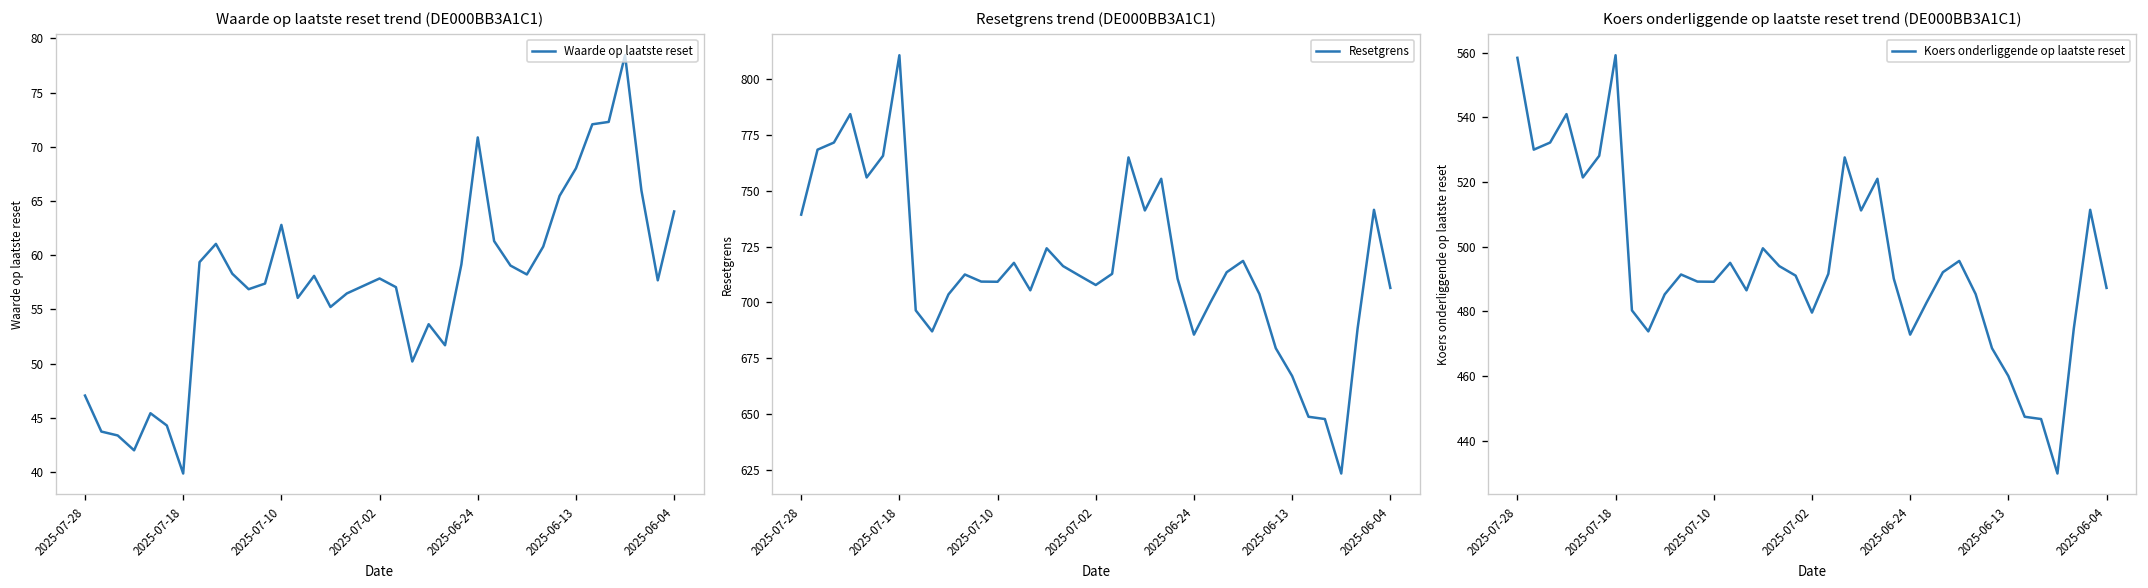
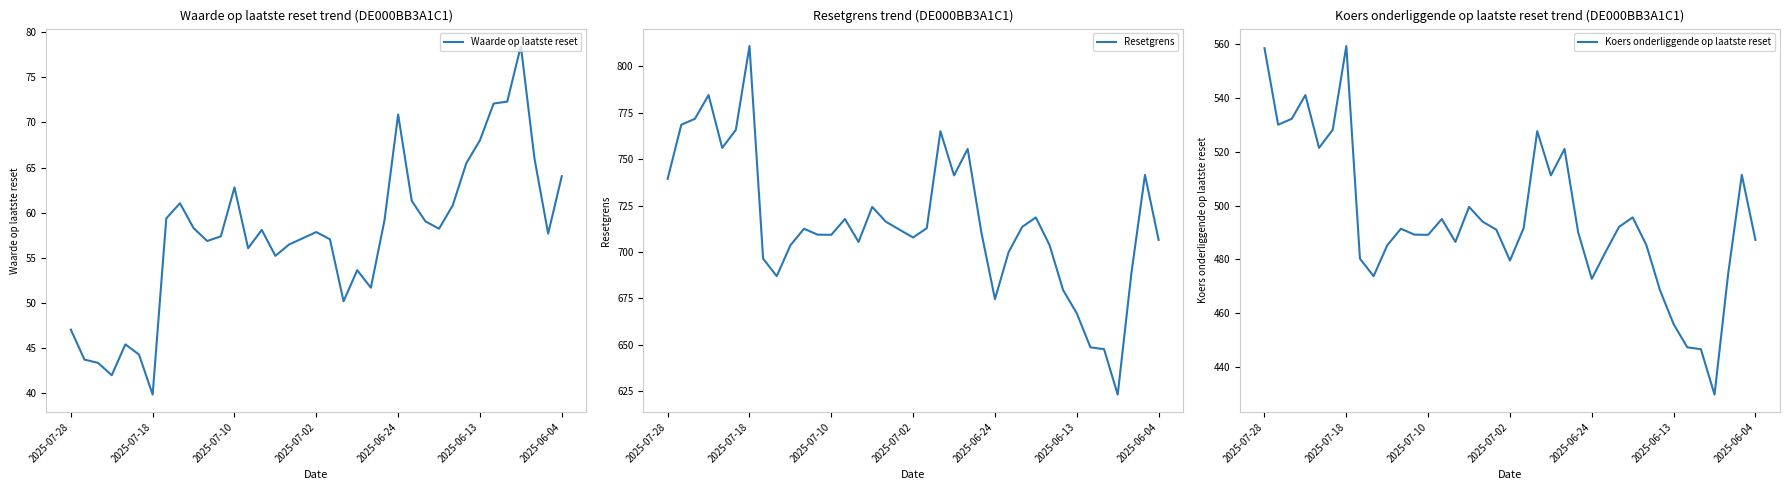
Resetgrens trend (DE000BB3A1C1), 2025-06-24: 686 -> 675
Koers onderliggende op laatste reset trend (DE000BB3A1C1), 2025-06-13: 460 -> 456
